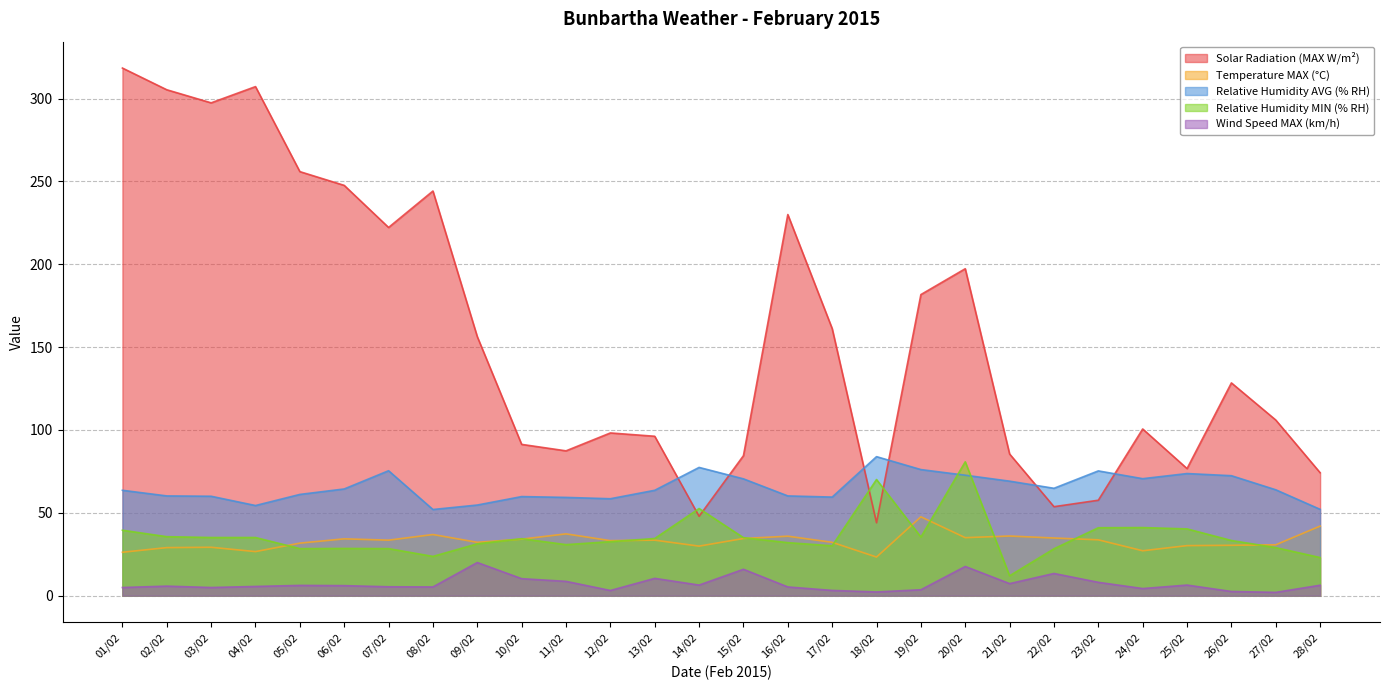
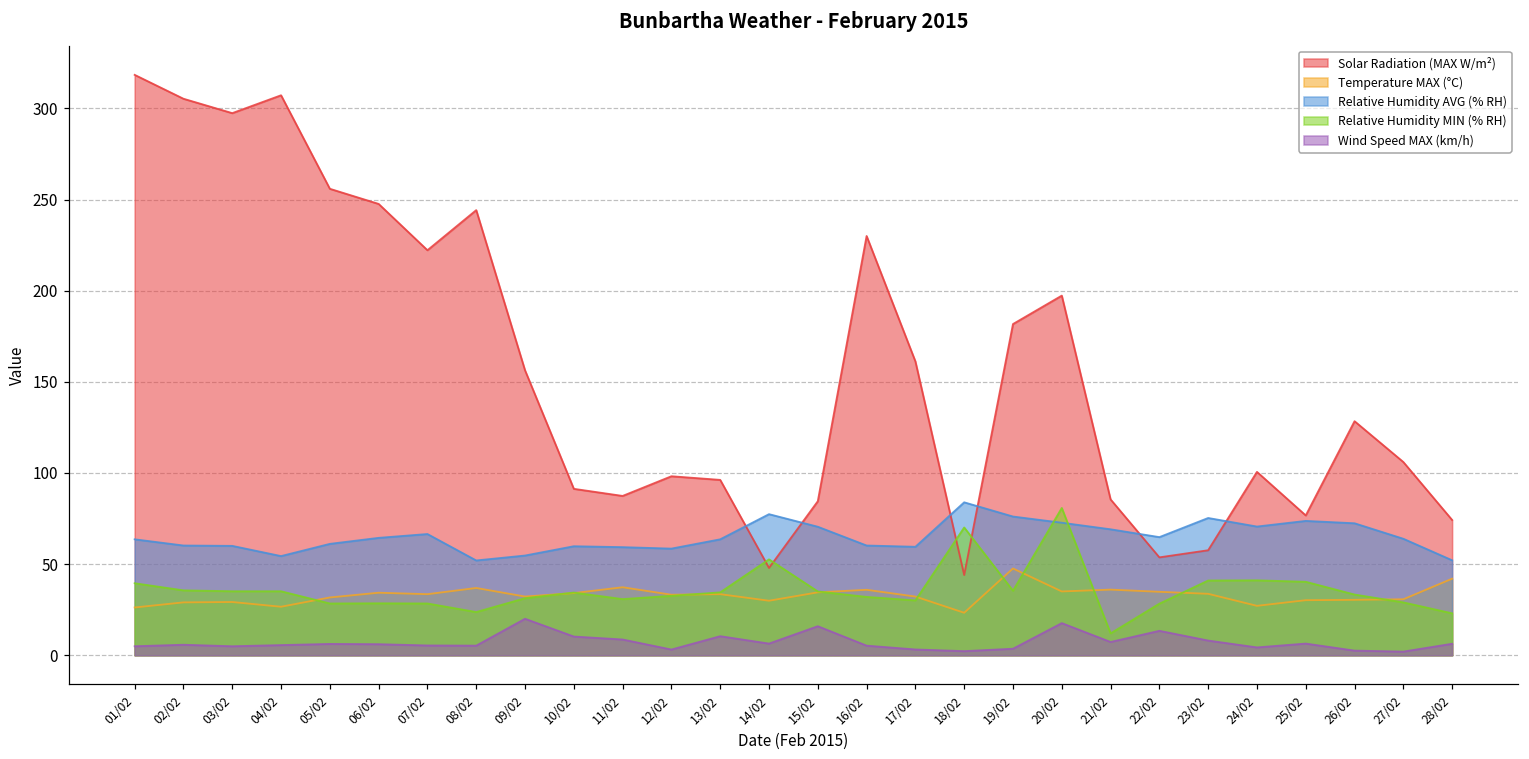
Relative Humidity AVG (% RH), 07/02: 75 -> 67
